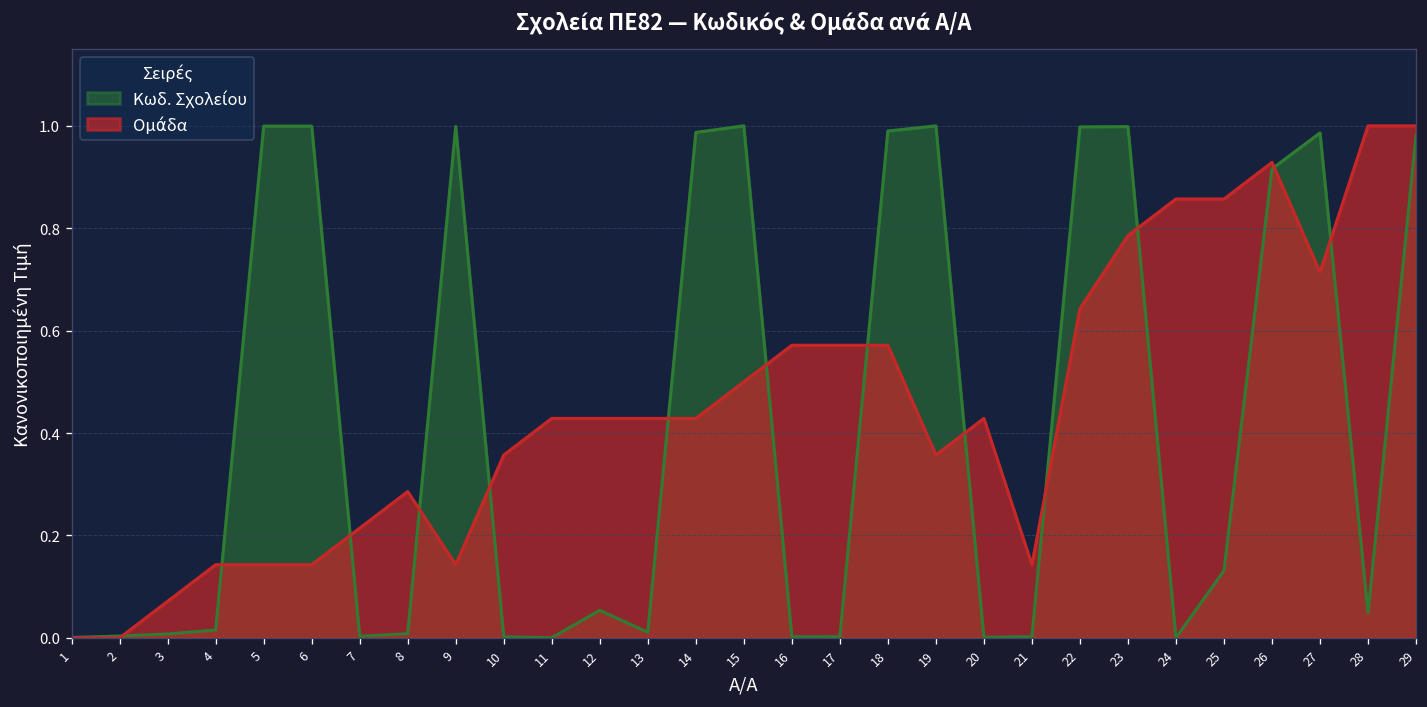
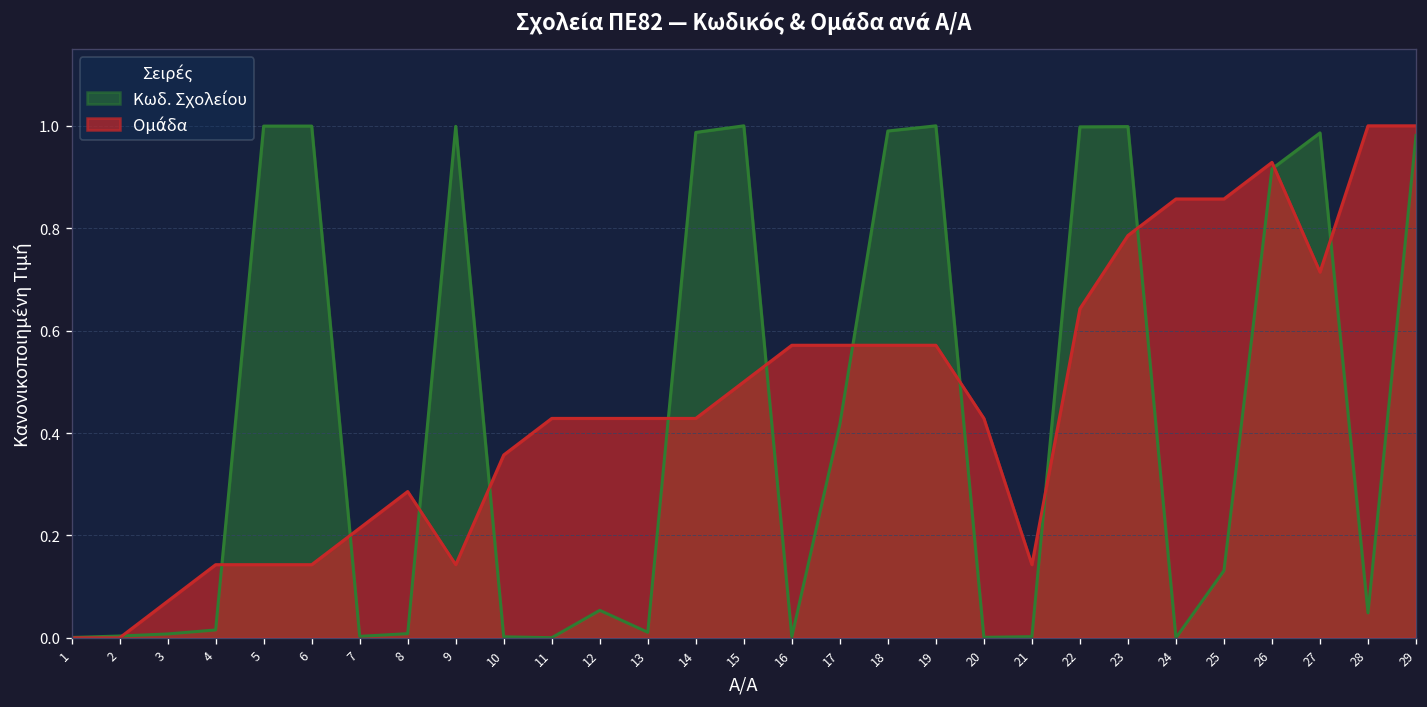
Κωδ. Σχολείου, 17: 0.00 -> 0.42
Ομάδα, 19: 0.36 -> 0.57
